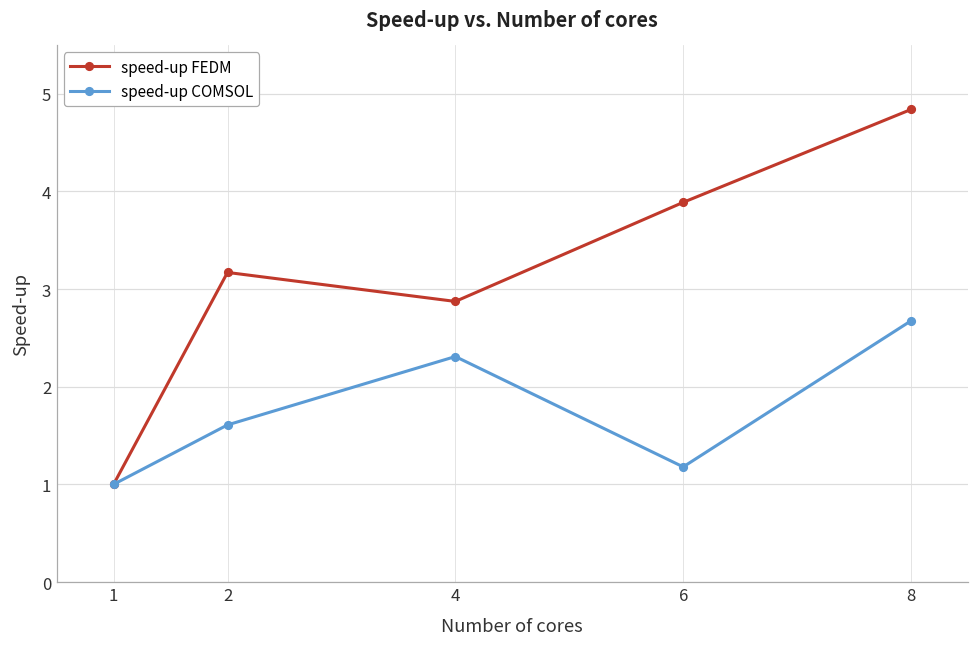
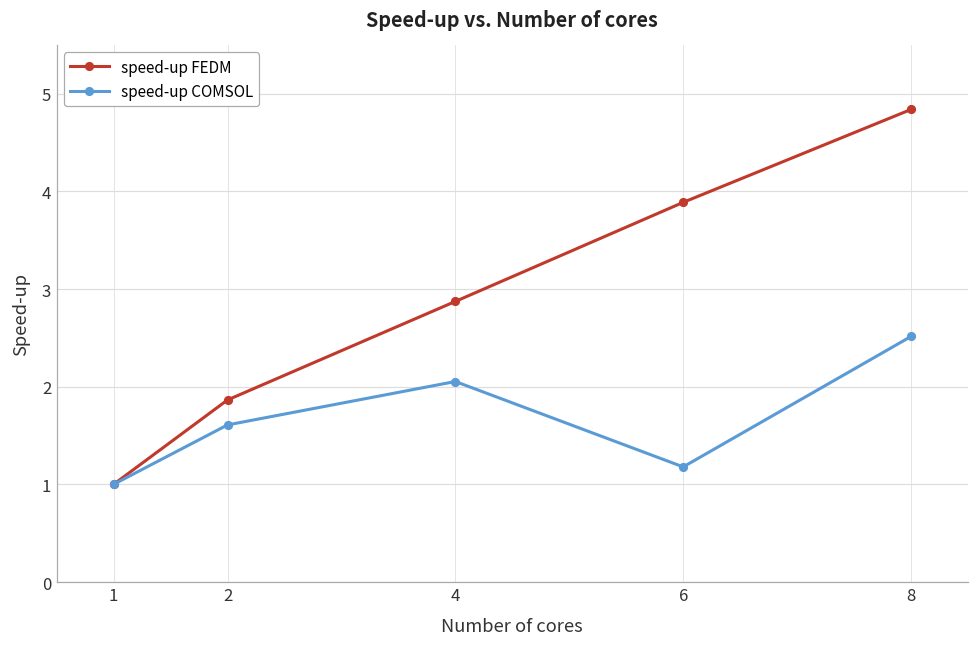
speed-up FEDM, 2: 3.2 -> 1.9
speed-up COMSOL, 4: 2.3 -> 2.1
speed-up COMSOL, 8: 2.7 -> 2.5
